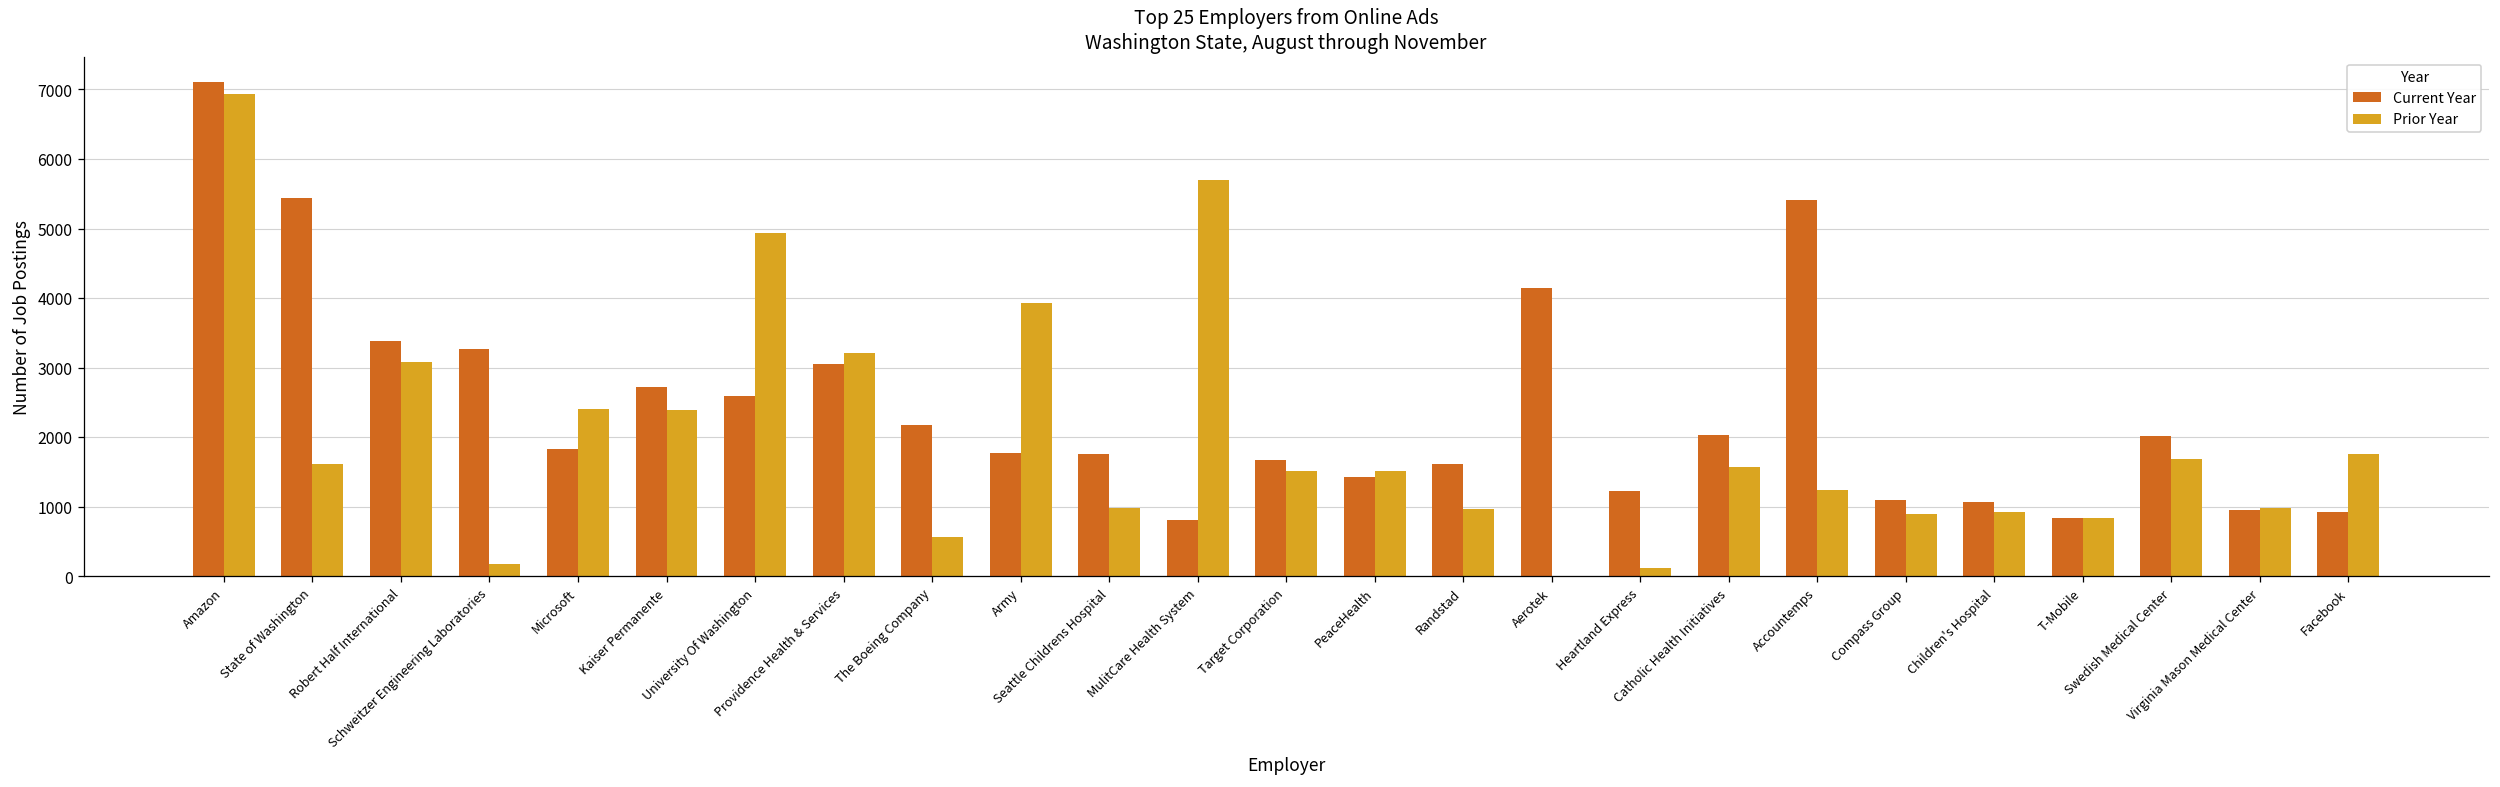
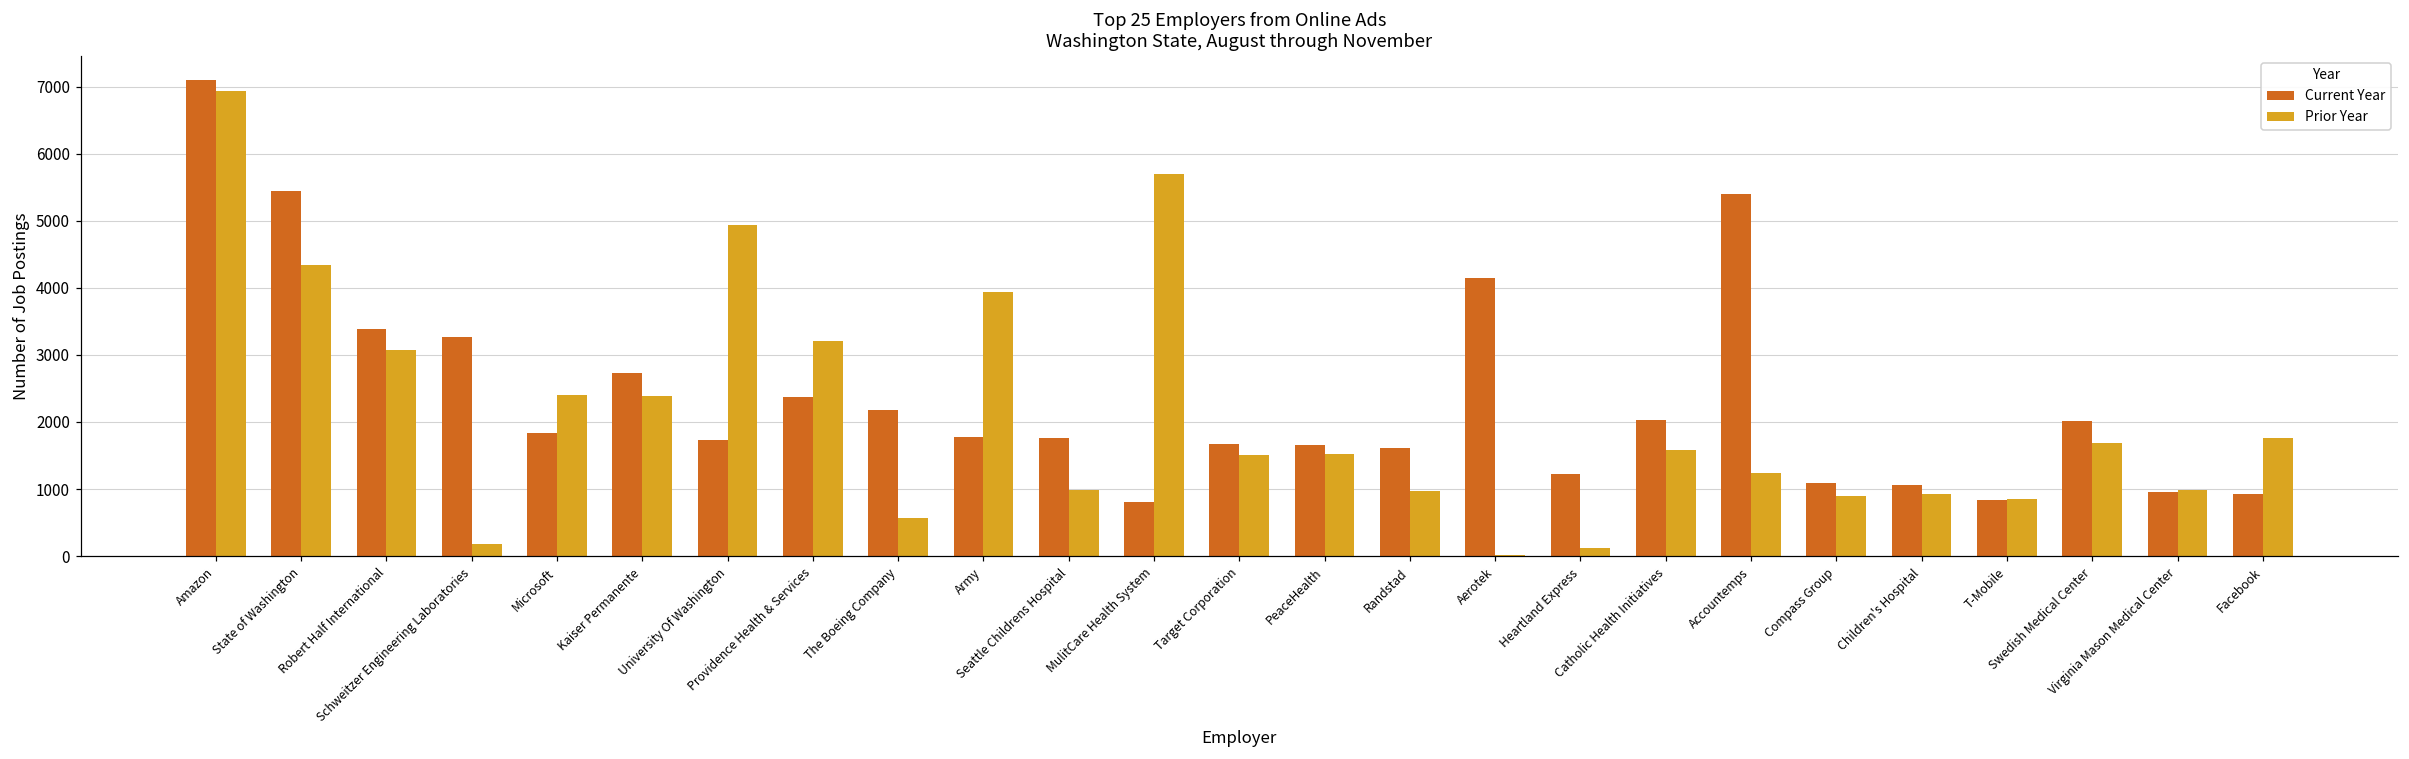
Prior Year, State of Washington: 1600 -> 4300
Current Year, University Of Washington: 2600 -> 1700
Current Year, Providence Health & Services: 3100 -> 2400
Current Year, PeaceHealth: 1400 -> 1700
